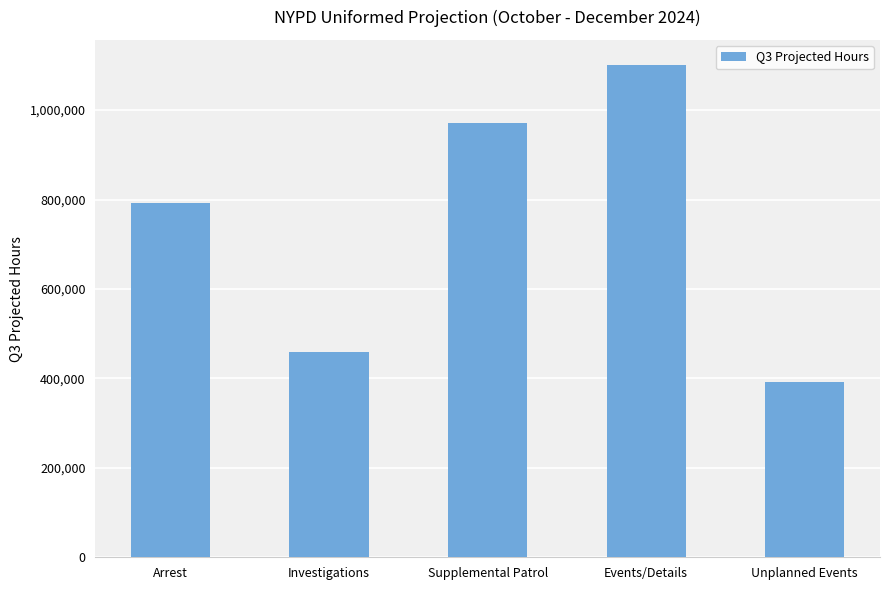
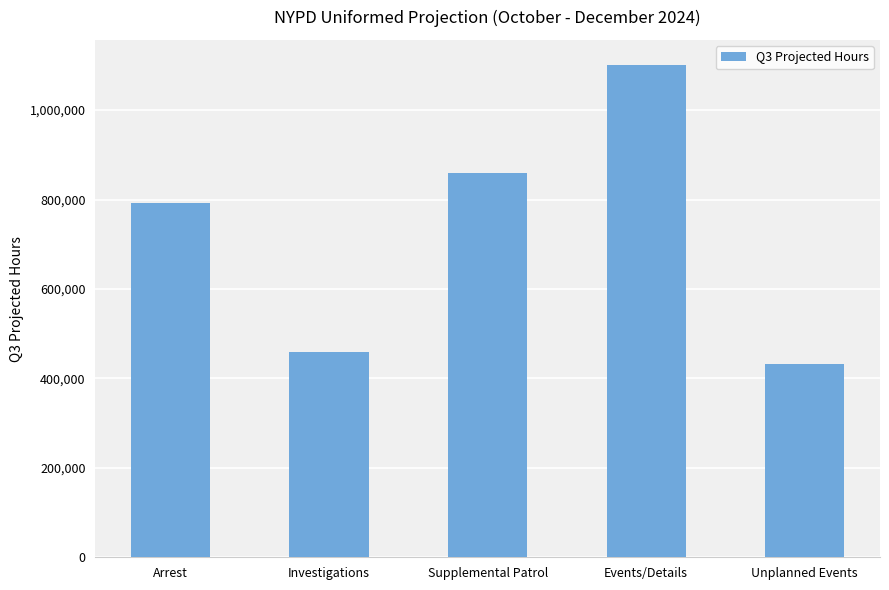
Supplemental Patrol: 970,000 -> 860,000
Unplanned Events: 390,000 -> 430,000
